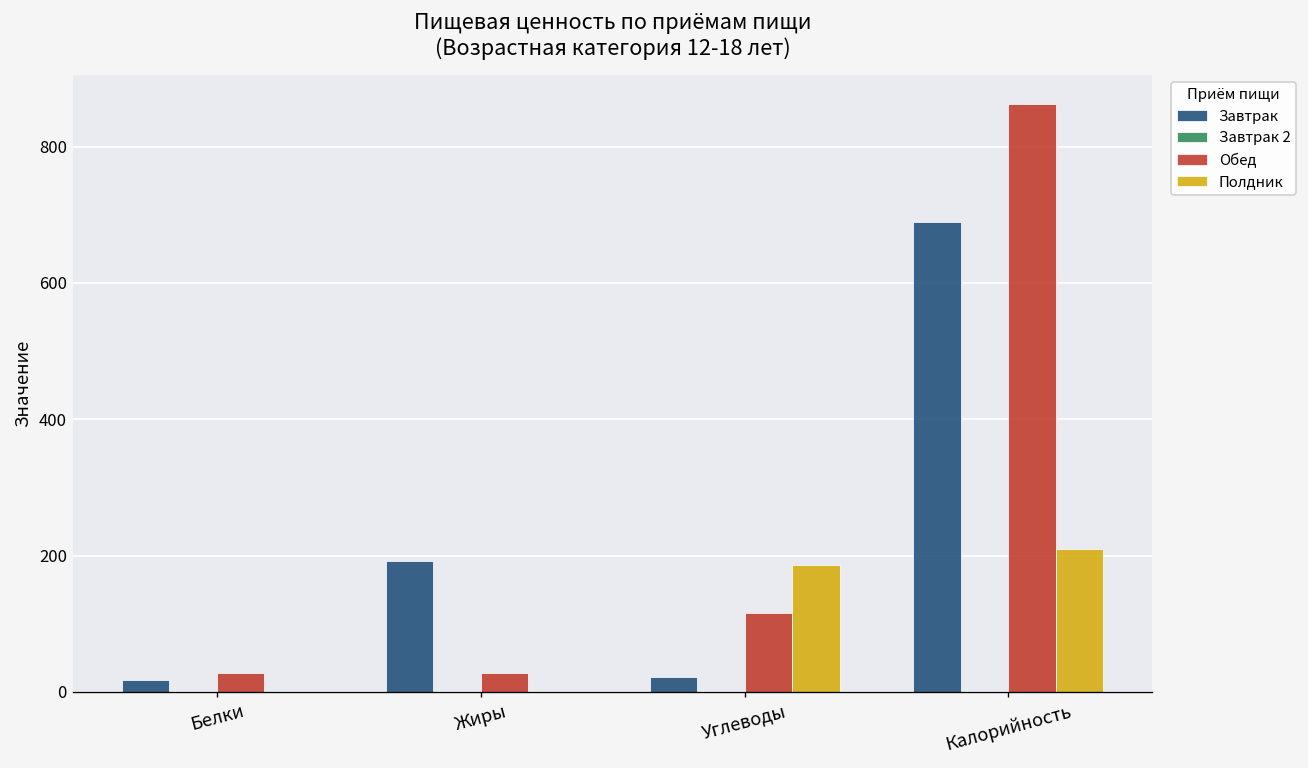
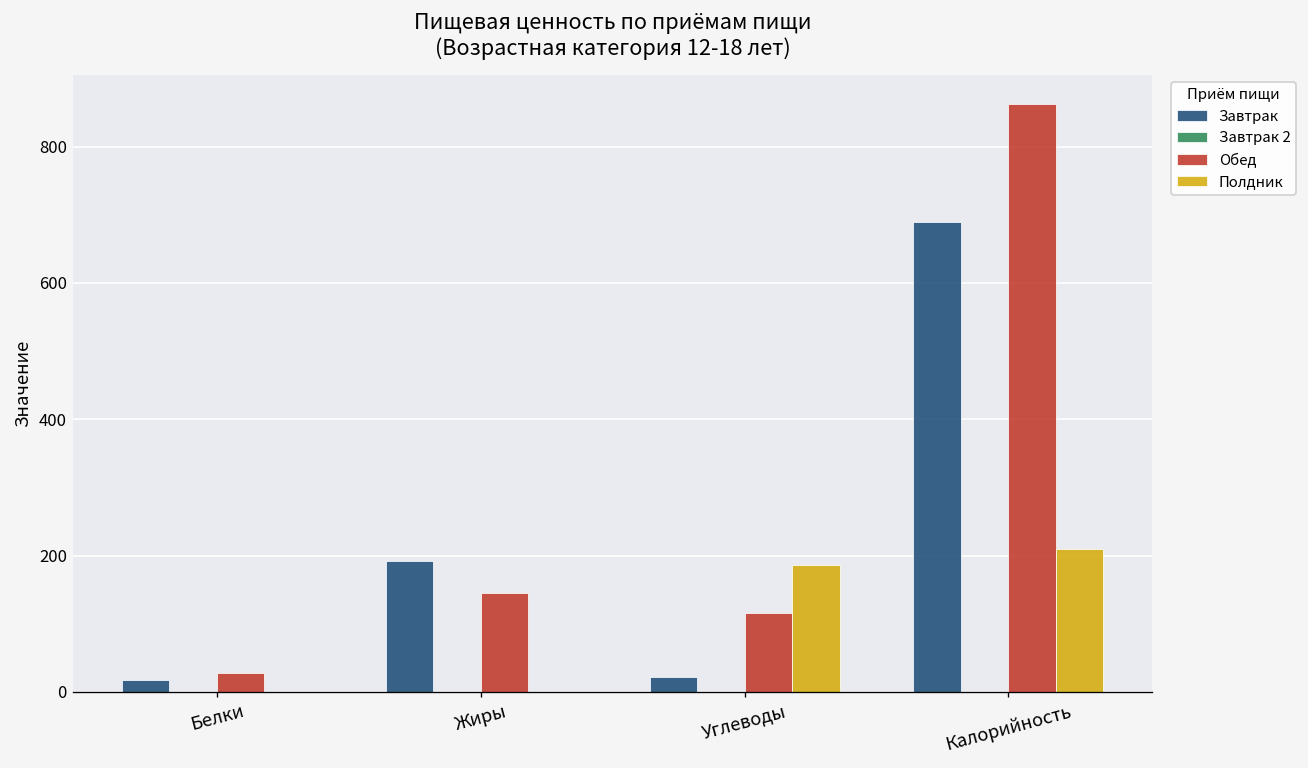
Обед, Жиры: 30 -> 150
